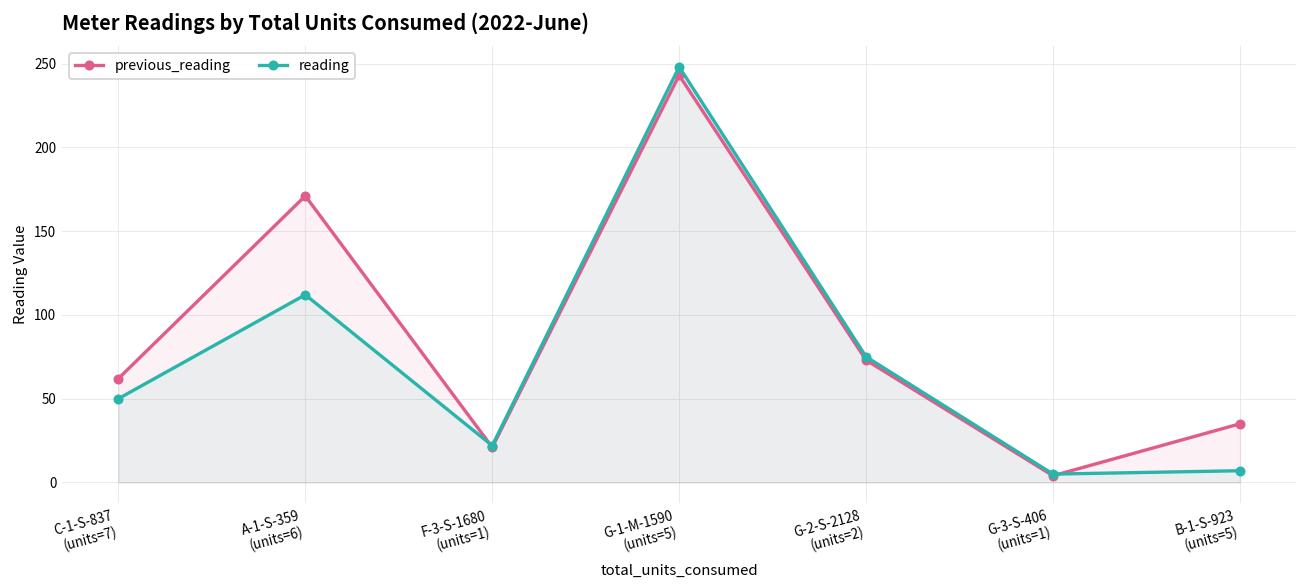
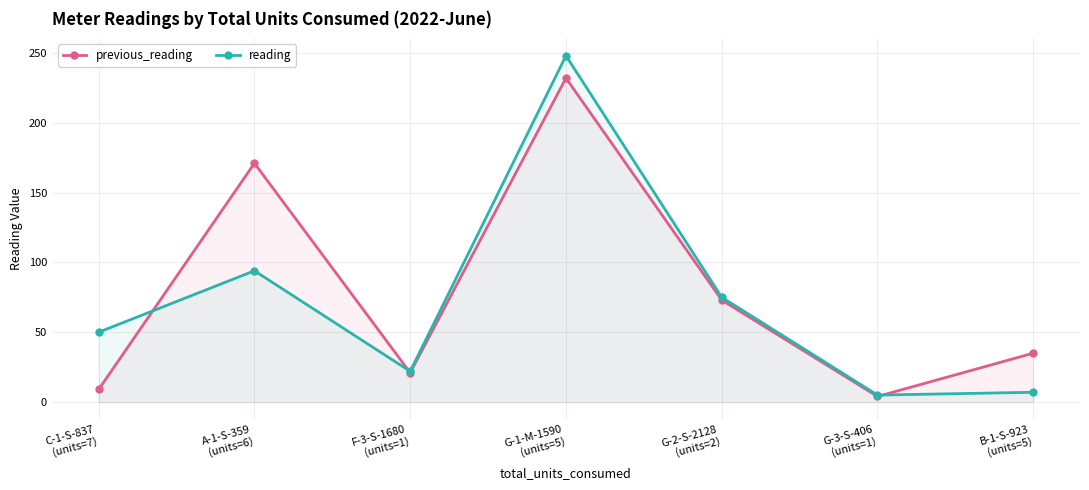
previous_reading, C-1-S-837 (units=7): 62 -> 9
reading, A-1-S-359 (units=6): 112 -> 94
previous_reading, G-1-M-1590 (units=5): 243 -> 232
